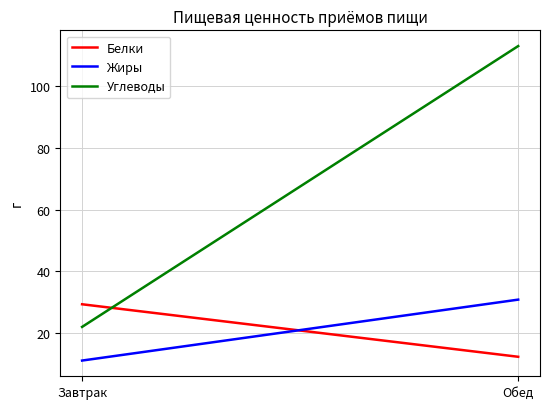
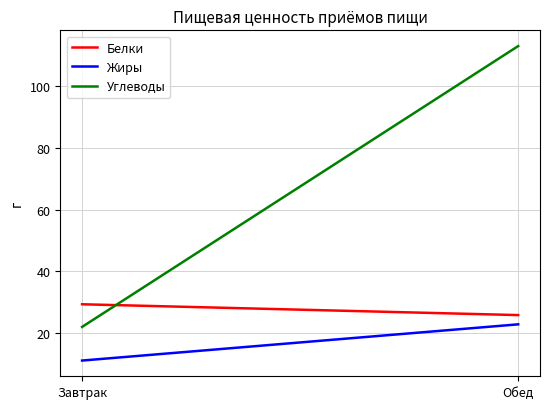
Белки, Обед: 12 -> 26
Жиры, Обед: 31 -> 23
